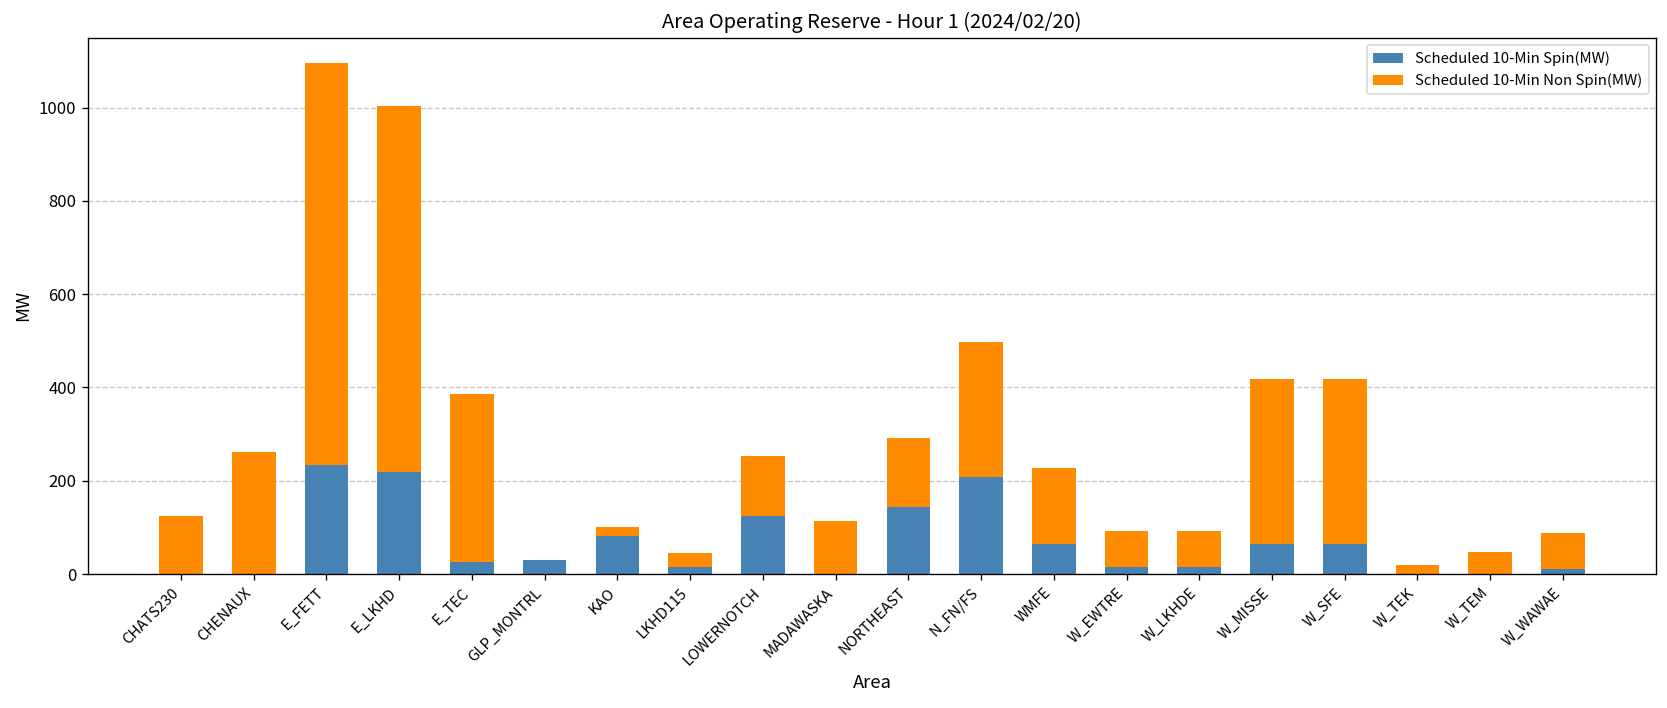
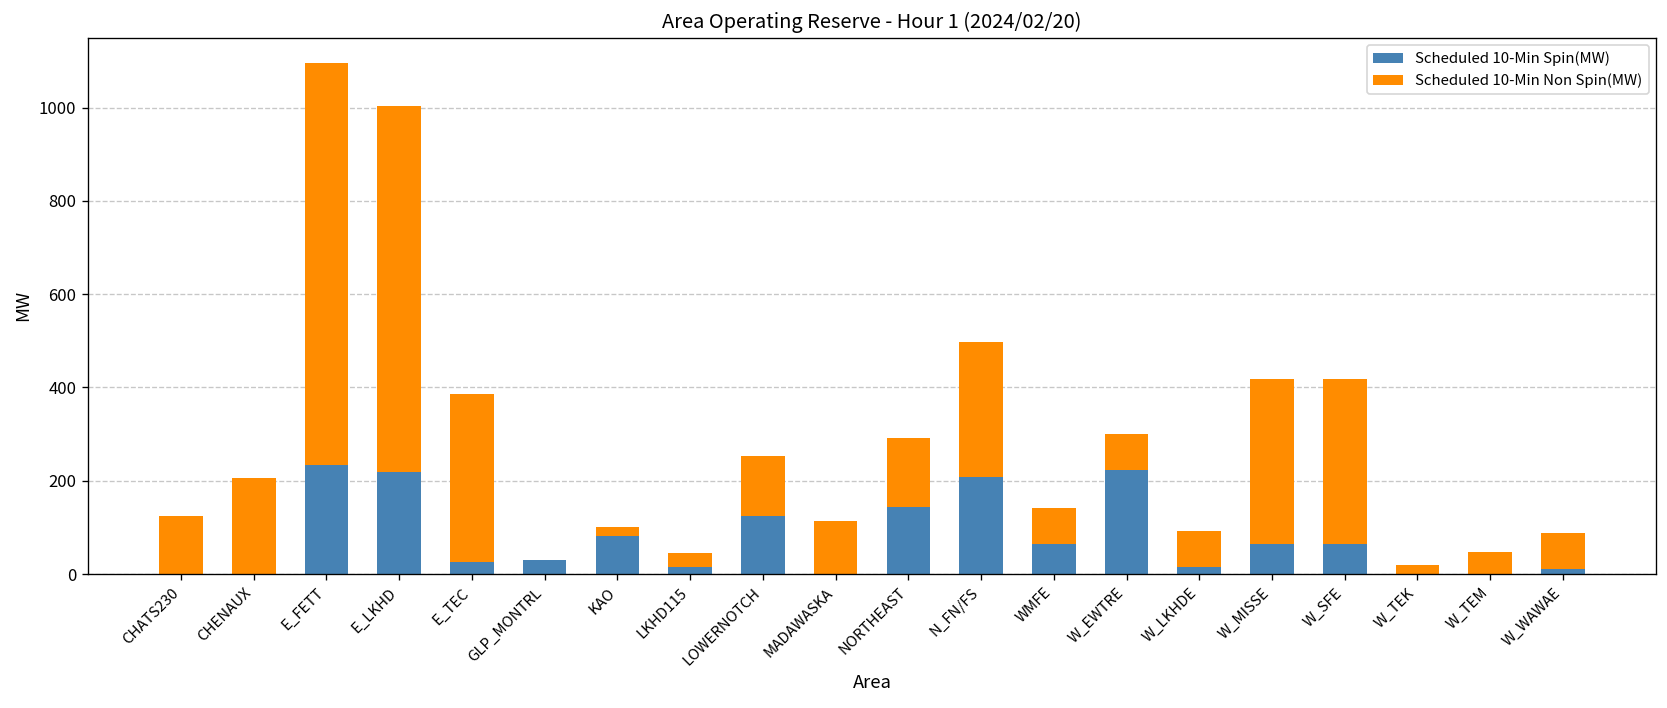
Scheduled 10-Min Non Spin(MW), CHENAUX: 260 -> 210
Scheduled 10-Min Non Spin(MW), WMFE: 160 -> 80
Scheduled 10-Min Spin(MW), W_EWTRE: 20 -> 220
